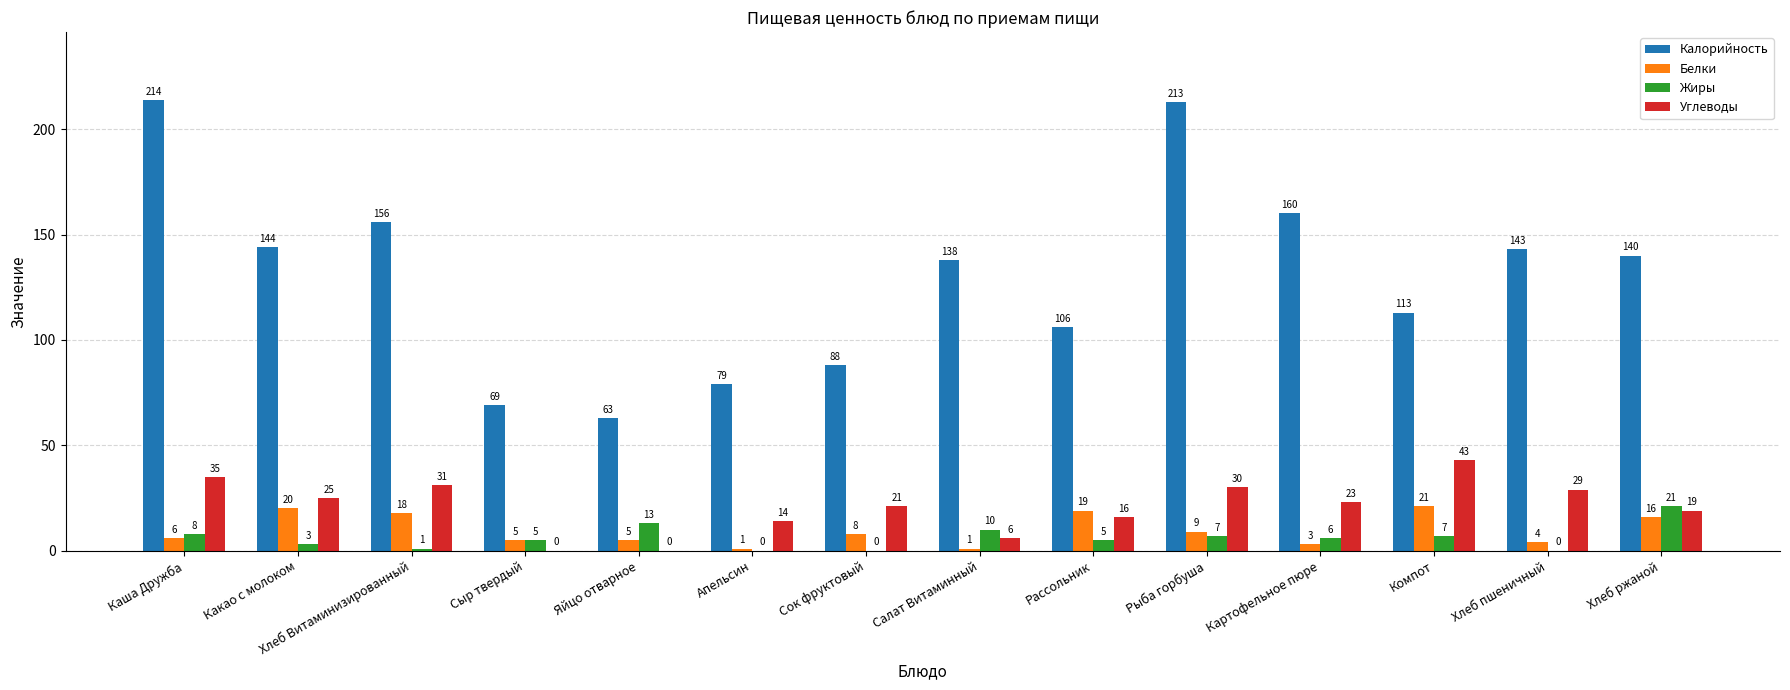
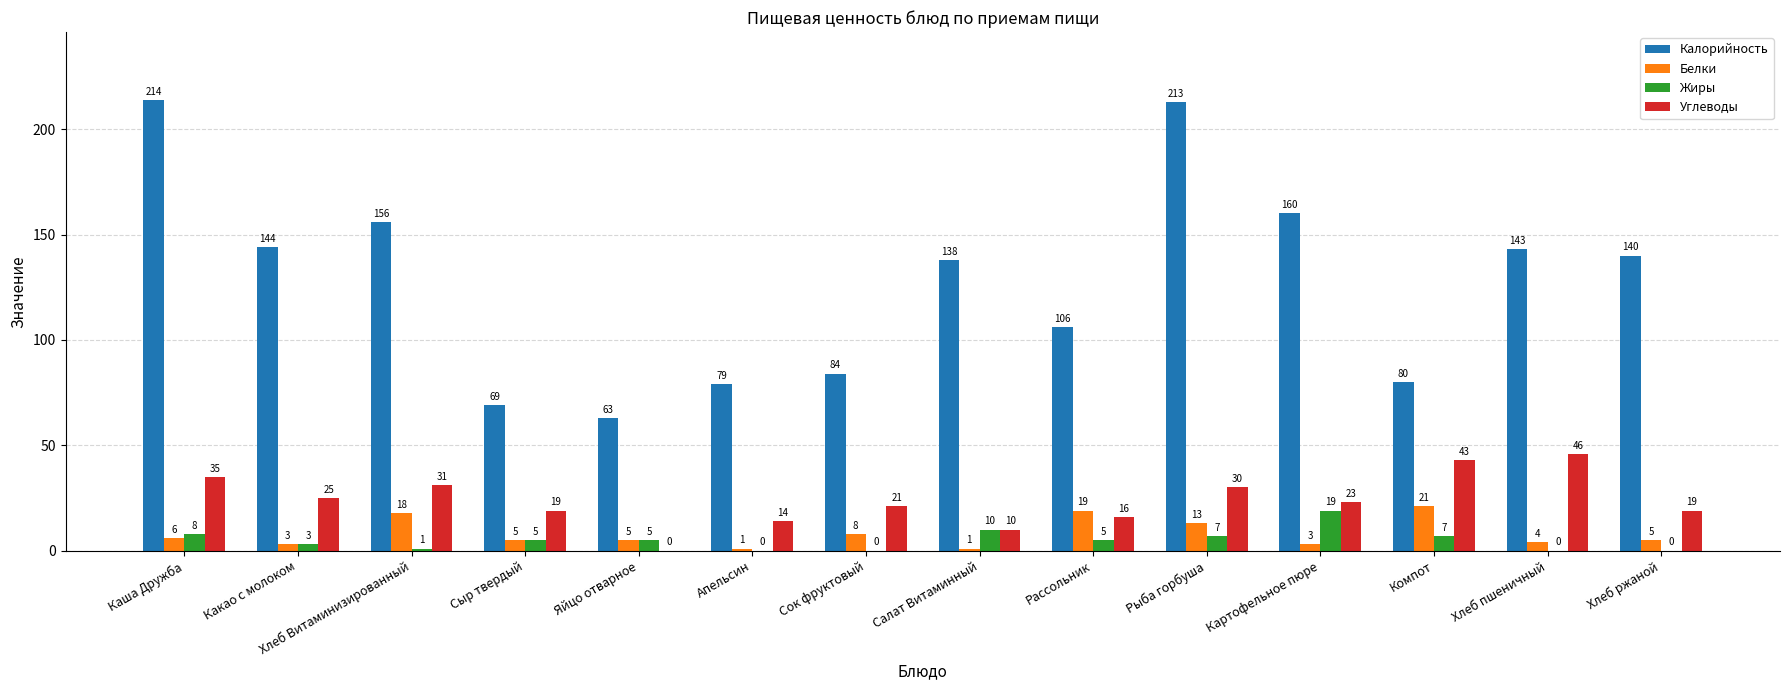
Белки, Какао с молоком: 20 -> 3
Углеводы, Сыр твердый: 0 -> 19
Жиры, Яйцо отварное: 13 -> 5
Калорийность, Сок фруктовый: 88 -> 84
Углеводы, Салат Витаминный: 6 -> 10
Белки, Рыба горбуша: 9 -> 13
Жиры, Картофельное пюре: 6 -> 19
Калорийность, Компот: 113 -> 80
Углеводы, Хлеб пшеничный: 29 -> 46
Белки, Хлеб ржаной: 16 -> 5
Жиры, Хлеб ржаной: 21 -> 0
